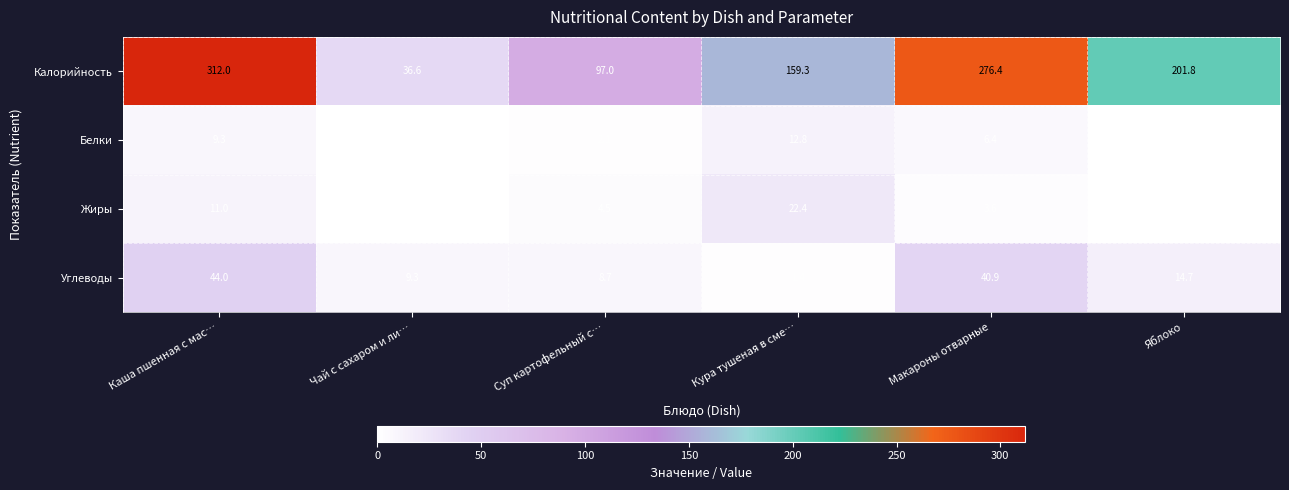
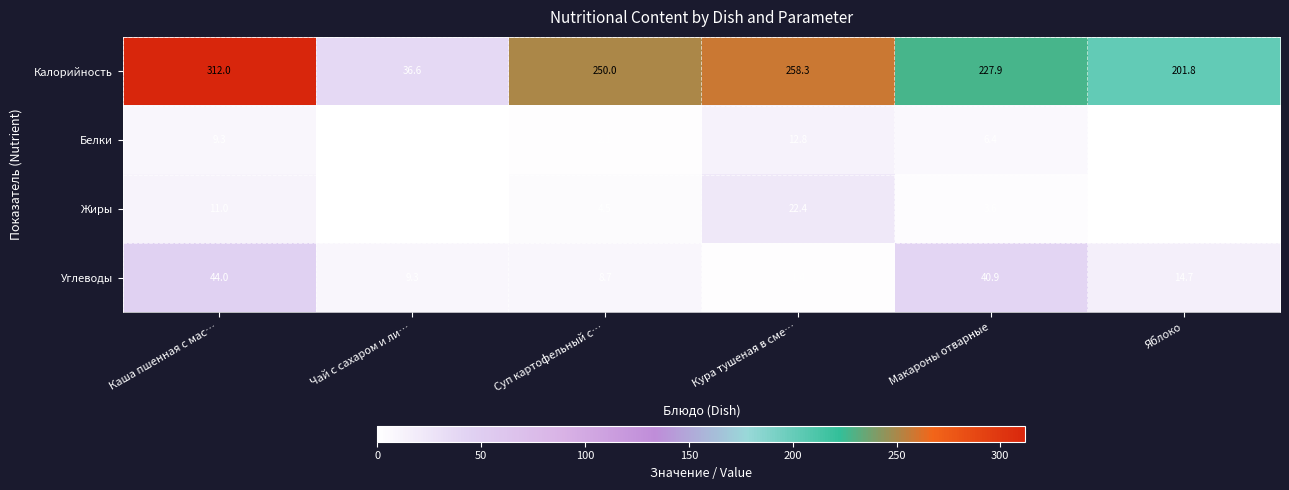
Калорийность, Суп картофельный с…: 97.0 -> 250.0
Калорийность, Кура тушеная в сме…: 159.3 -> 258.3
Калорийность, Макароны отварные: 276.4 -> 227.9
